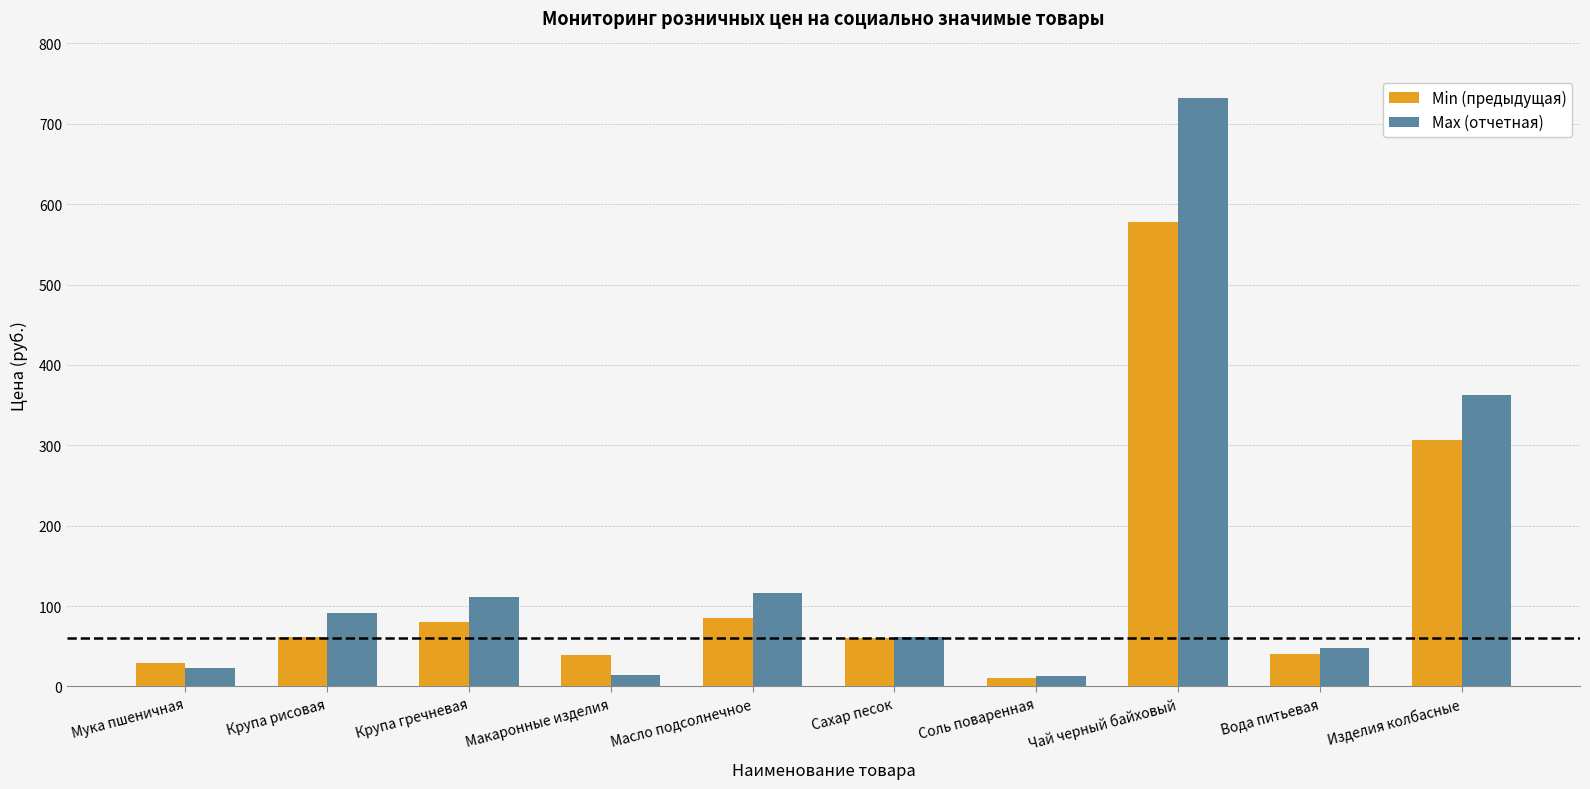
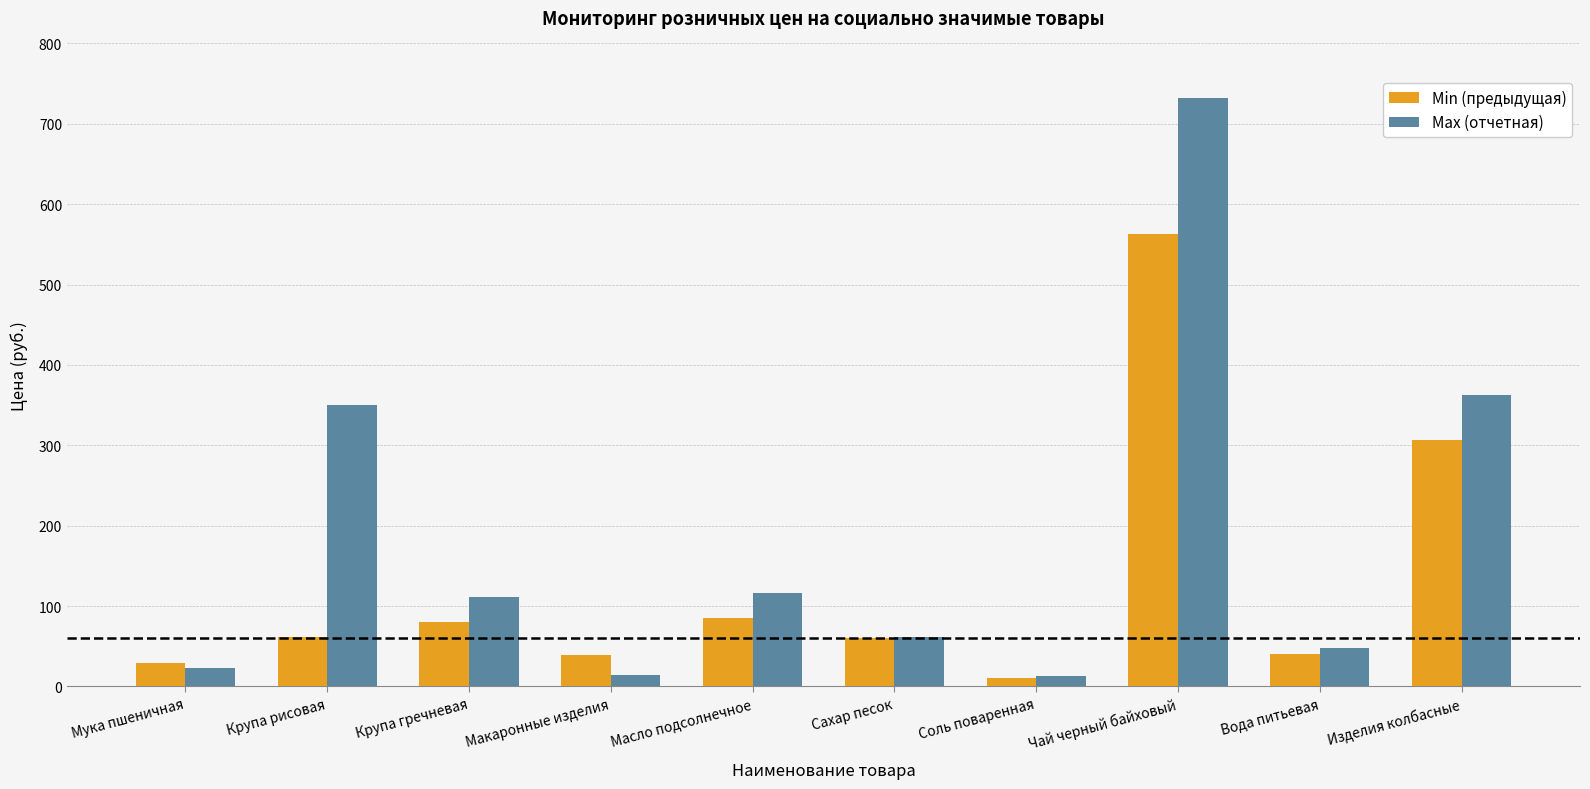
Max (отчетная), Крупа рисовая: 90 -> 350
Min (предыдущая), Чай черный байховый: 580 -> 560
